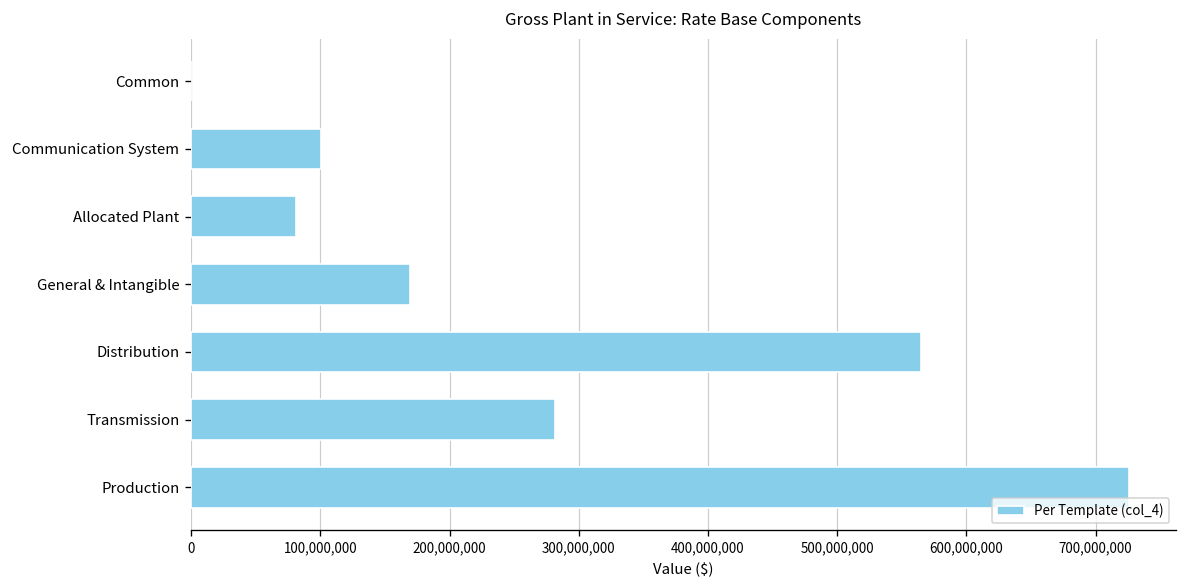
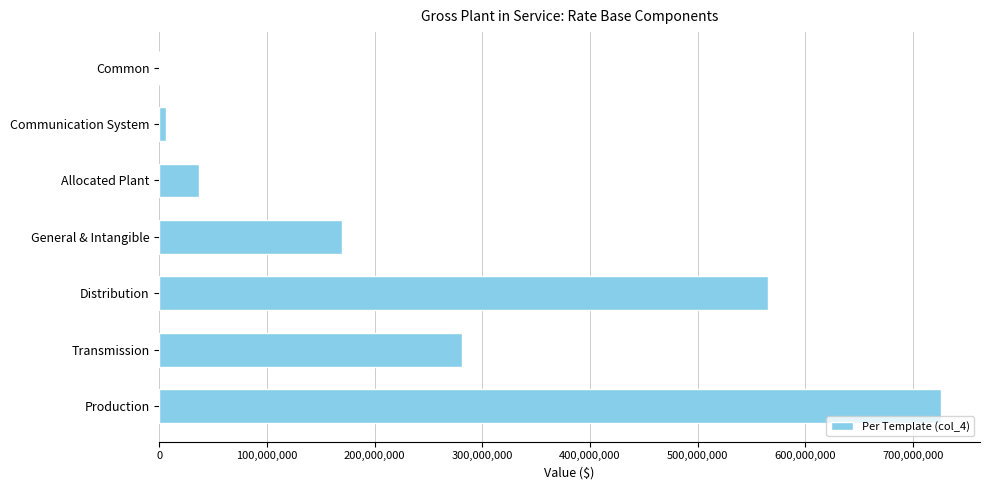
Communication System: 101,000,000 -> 7,000,000
Allocated Plant: 81,000,000 -> 37,000,000
